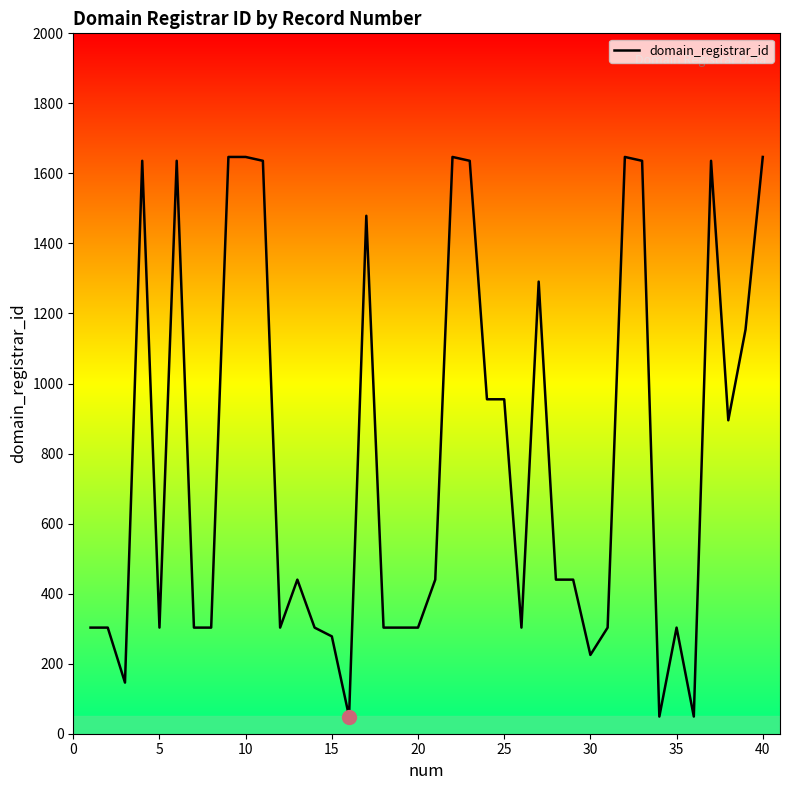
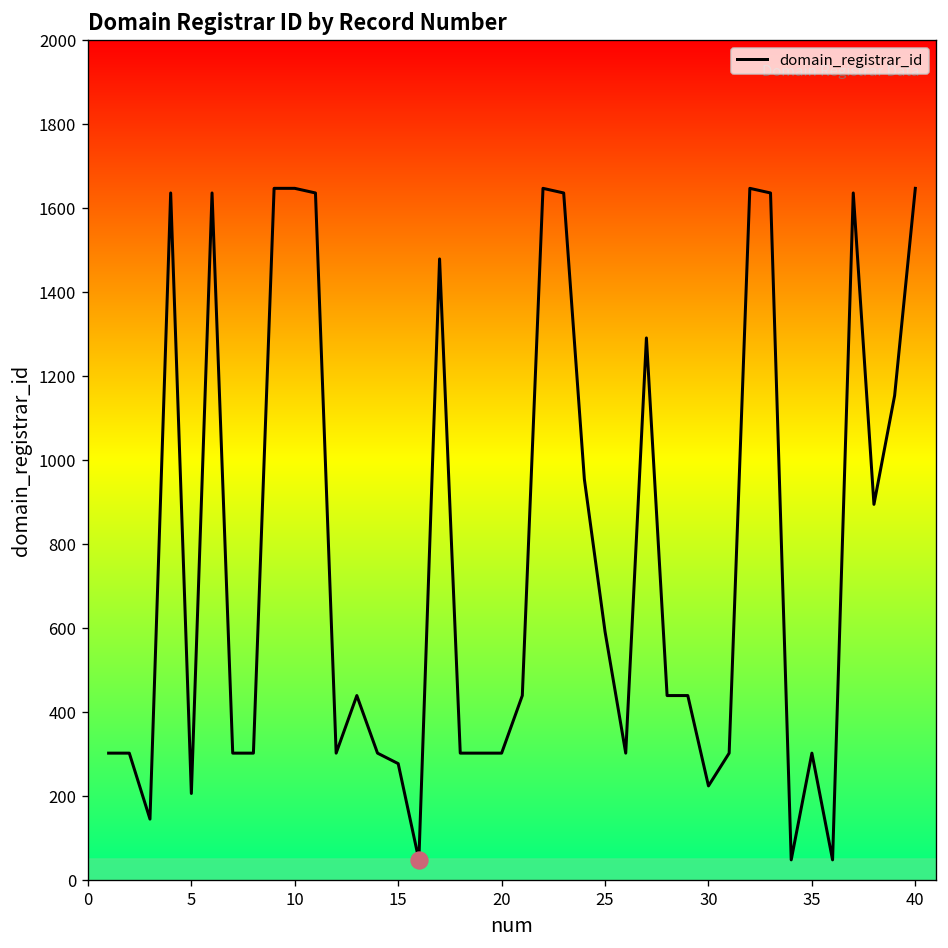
domain_registrar_id, 5: 300 -> 210
domain_registrar_id, 25: 960 -> 590
